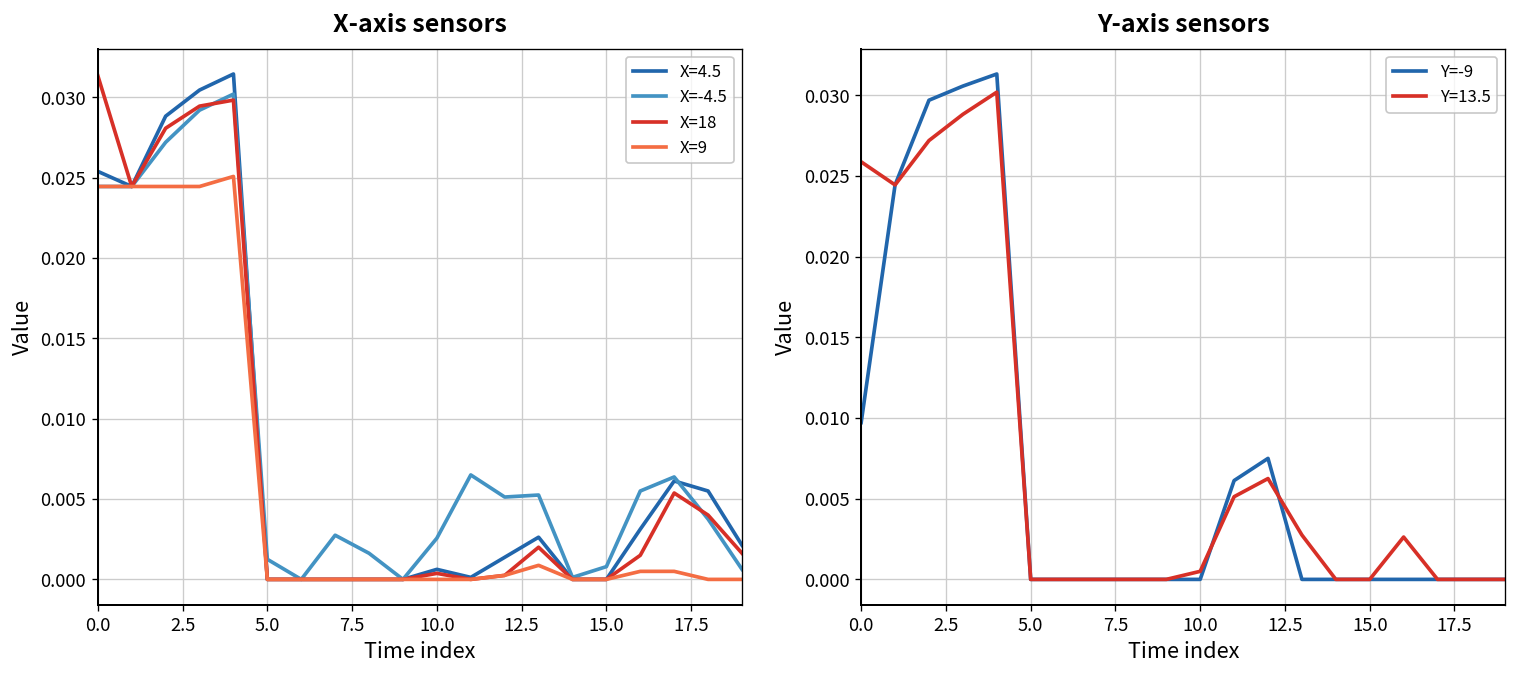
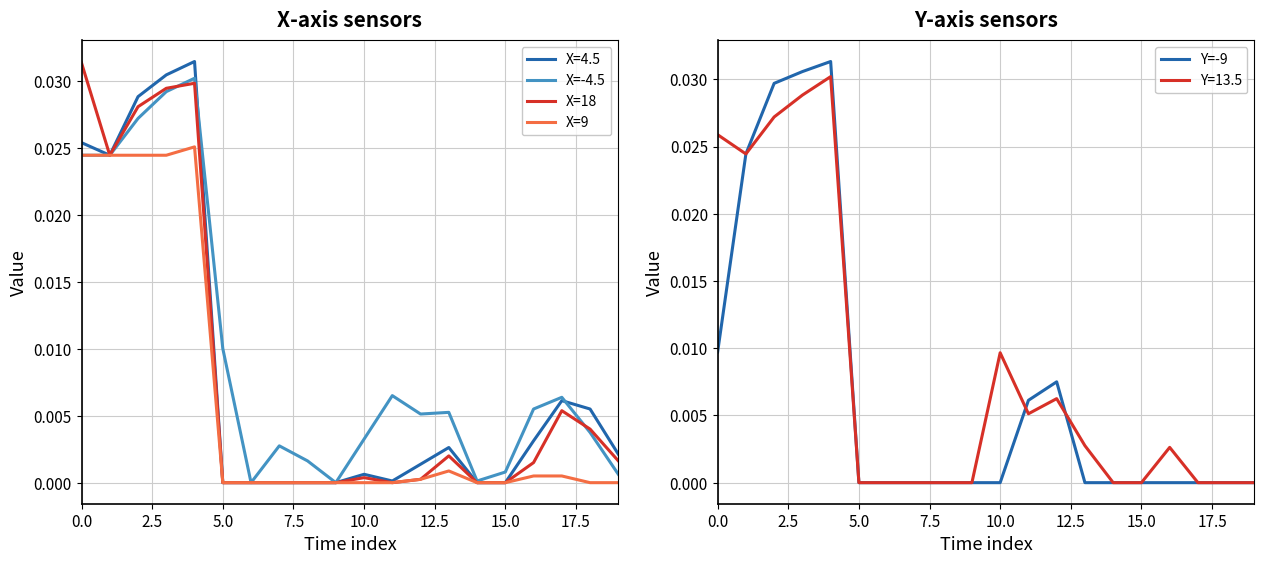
X-axis sensors, X=-4.5, 5.0: 0.0012 -> 0.0100
X-axis sensors, X=-4.5, 10.0: 0.0026 -> 0.0032
Y-axis sensors, Y=13.5, 10.0: 0.0005 -> 0.0097
